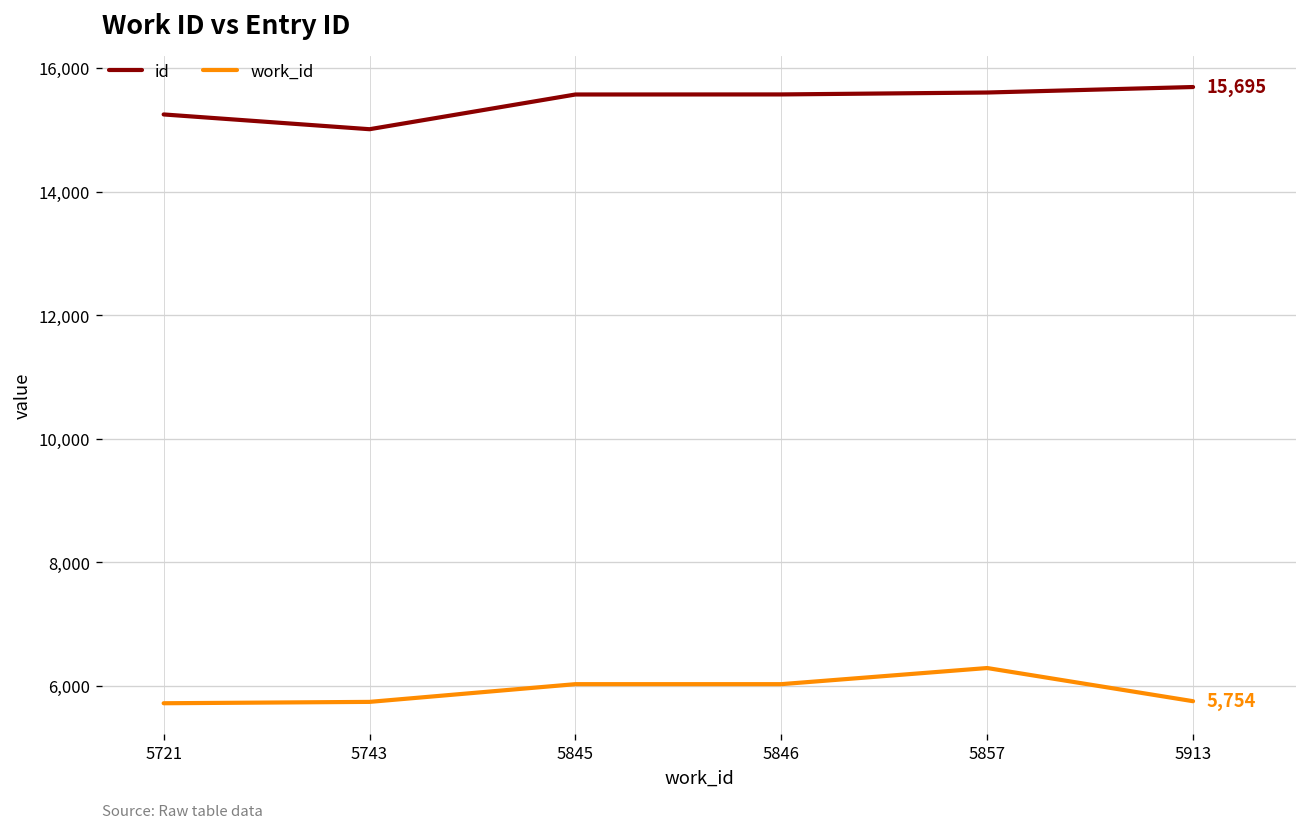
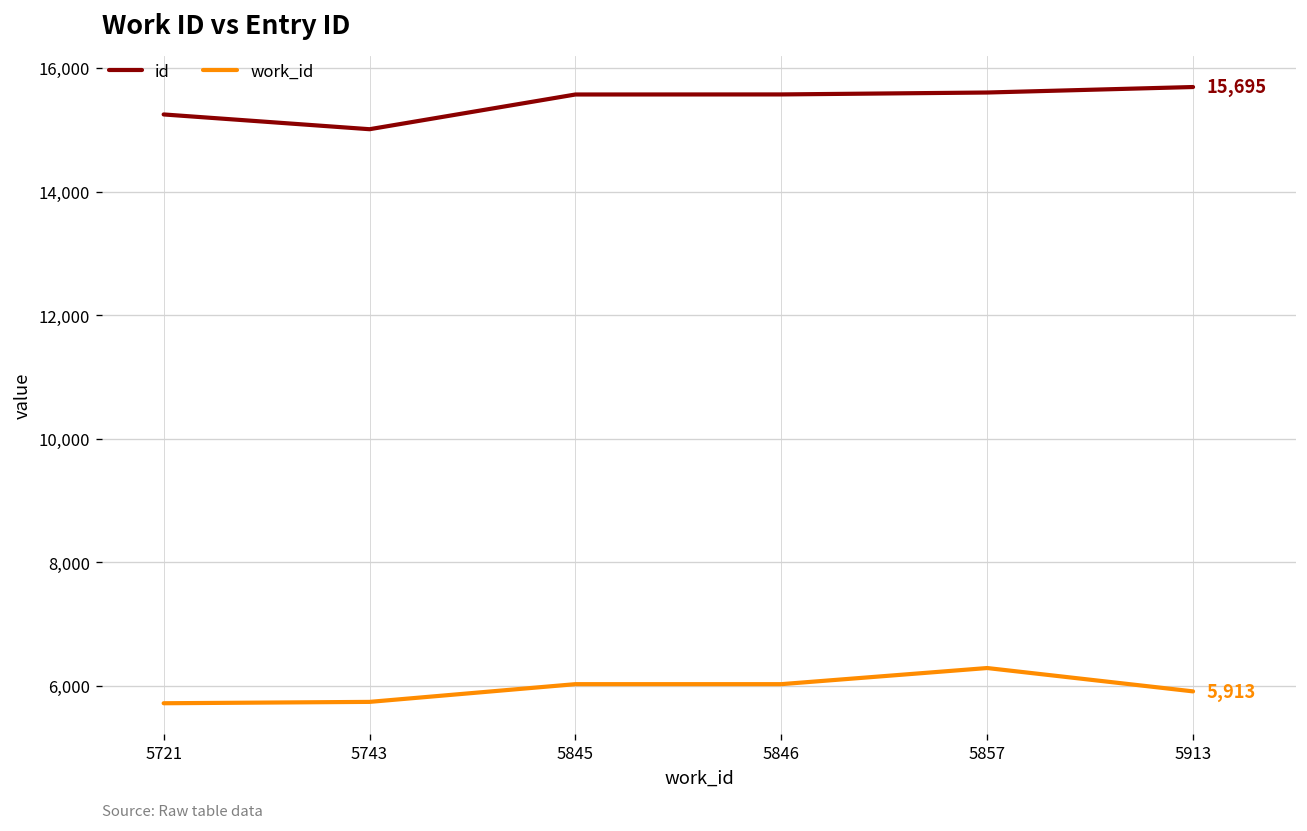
work_id, 5913: 5,754 -> 5,913
